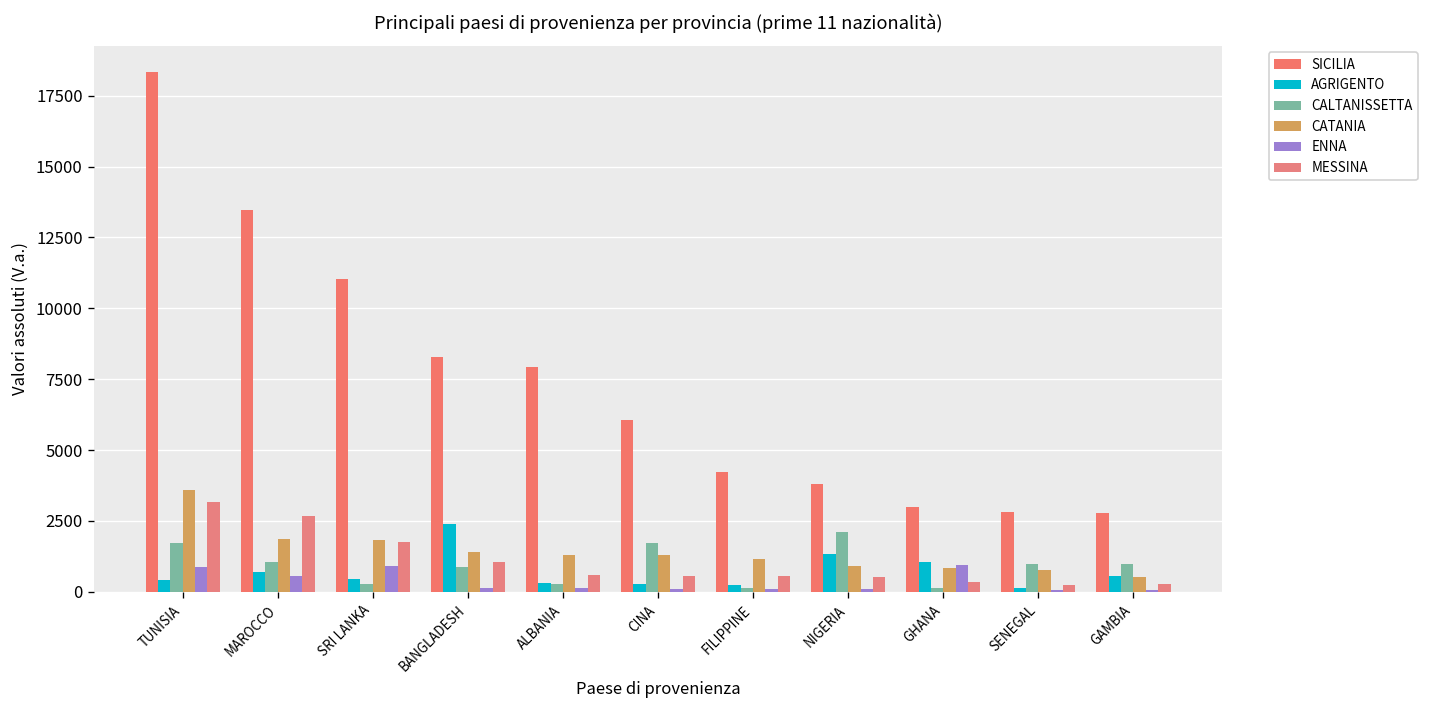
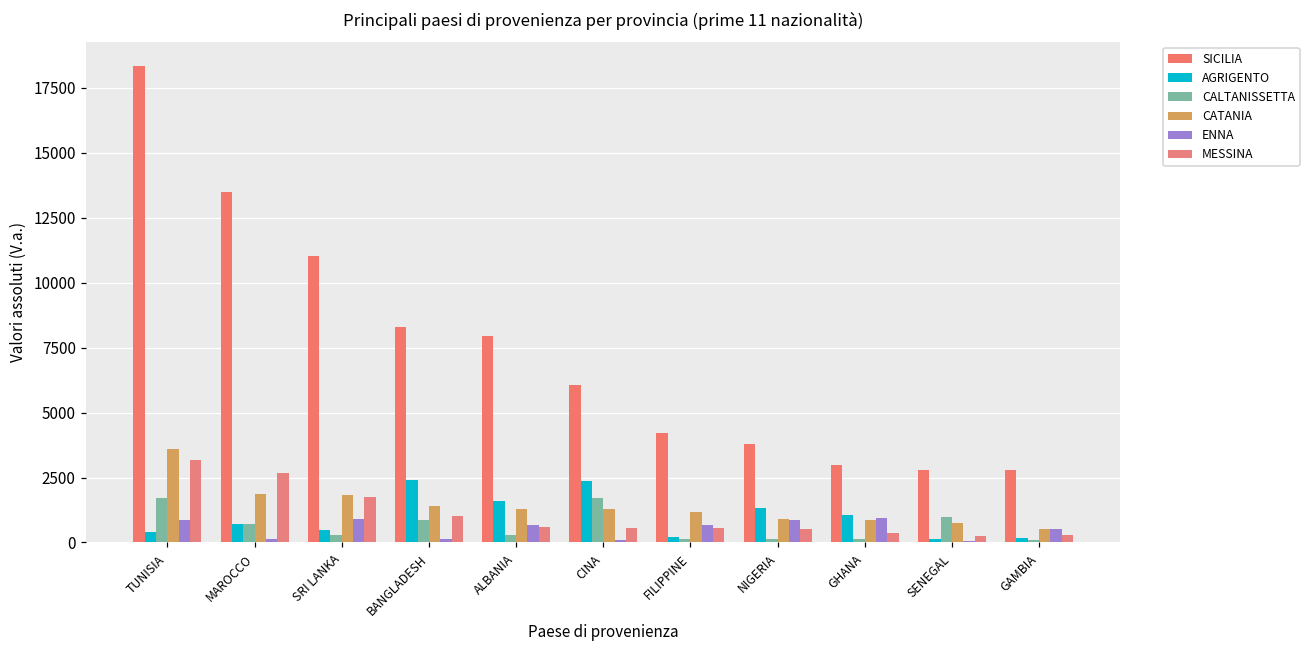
CALTANISSETTA, MAROCCO: 1100 -> 700
ENNA, MAROCCO: 600 -> 200
AGRIGENTO, ALBANIA: 300 -> 1600
ENNA, ALBANIA: 100 -> 700
AGRIGENTO, CINA: 300 -> 2400
ENNA, FILIPPINE: 100 -> 700
CALTANISSETTA, NIGERIA: 2100 -> 100
ENNA, NIGERIA: 100 -> 800
AGRIGENTO, GAMBIA: 600 -> 200
CALTANISSETTA, GAMBIA: 1000 -> 100
ENNA, GAMBIA: 100 -> 500
